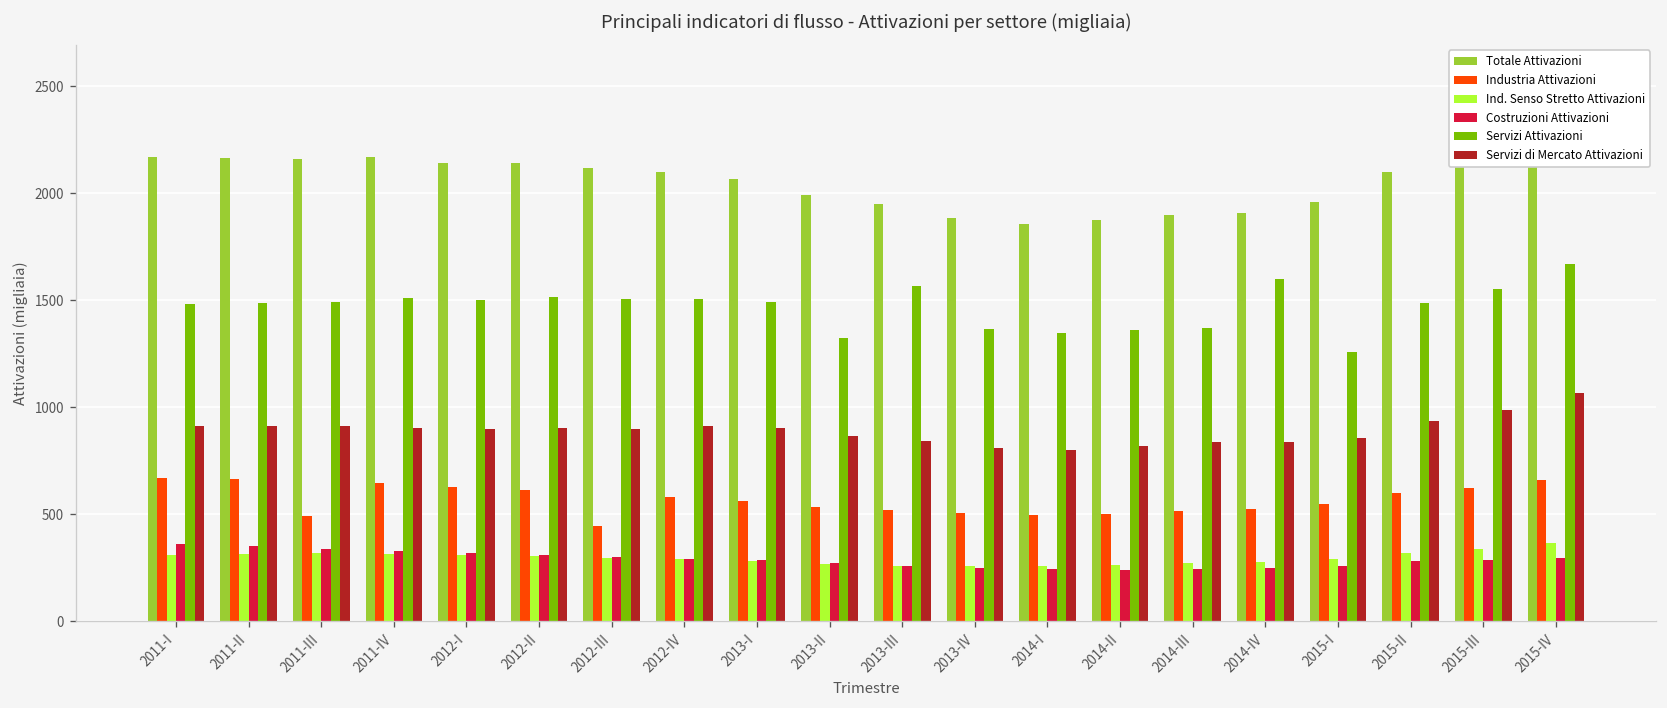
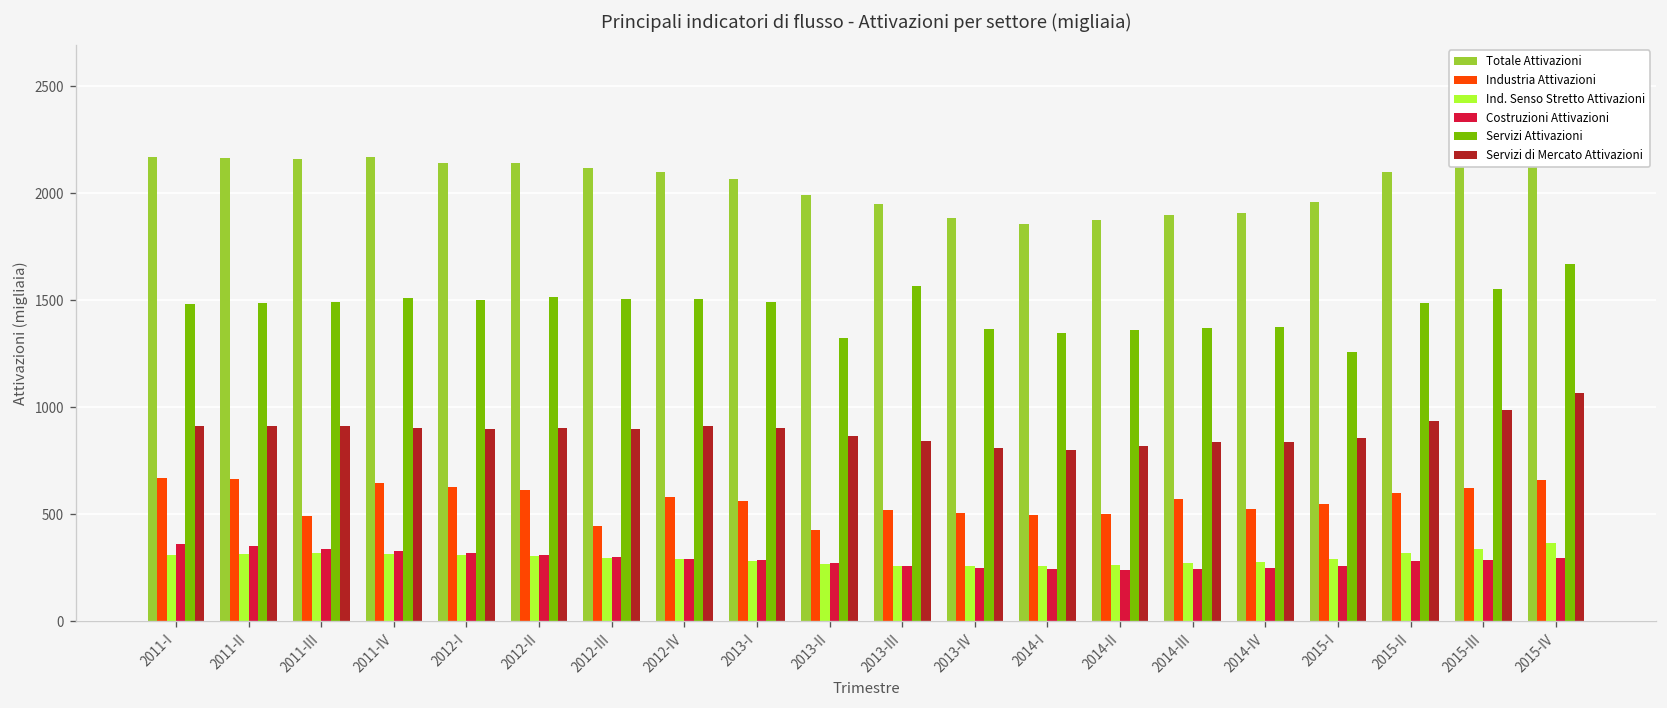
Industria Attivazioni, 2013-II: 530 -> 430
Industria Attivazioni, 2014-III: 510 -> 570
Servizi Attivazioni, 2014-IV: 1600 -> 1370
